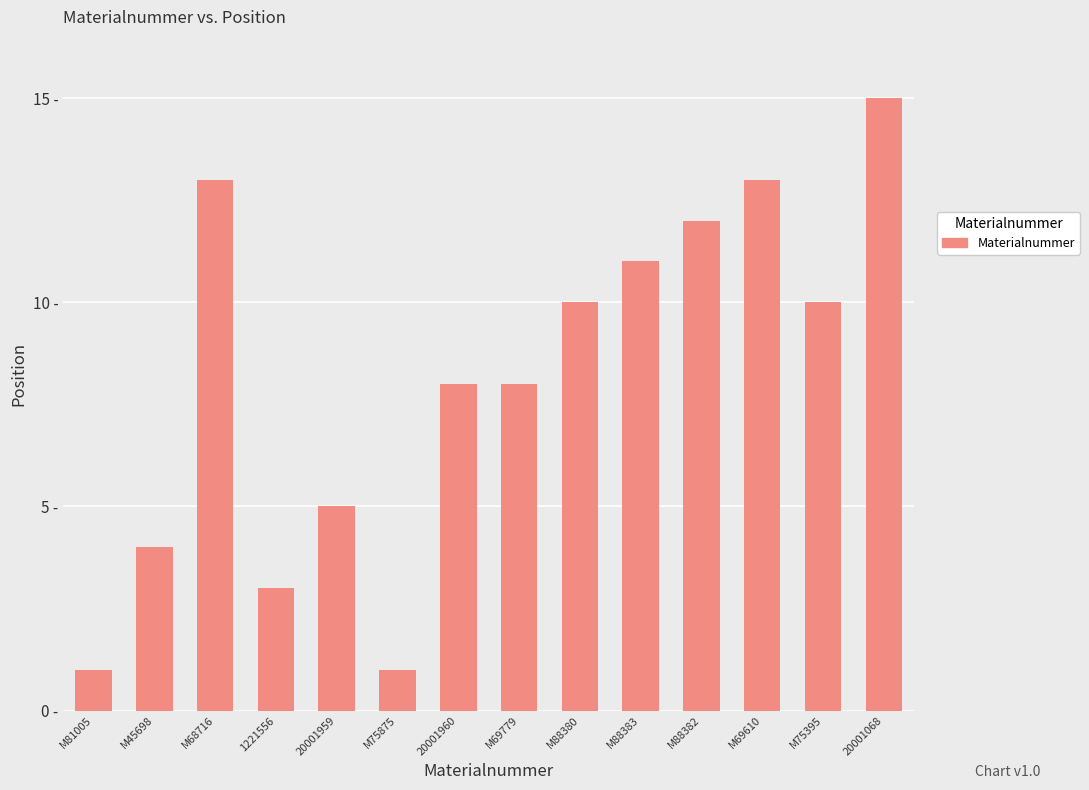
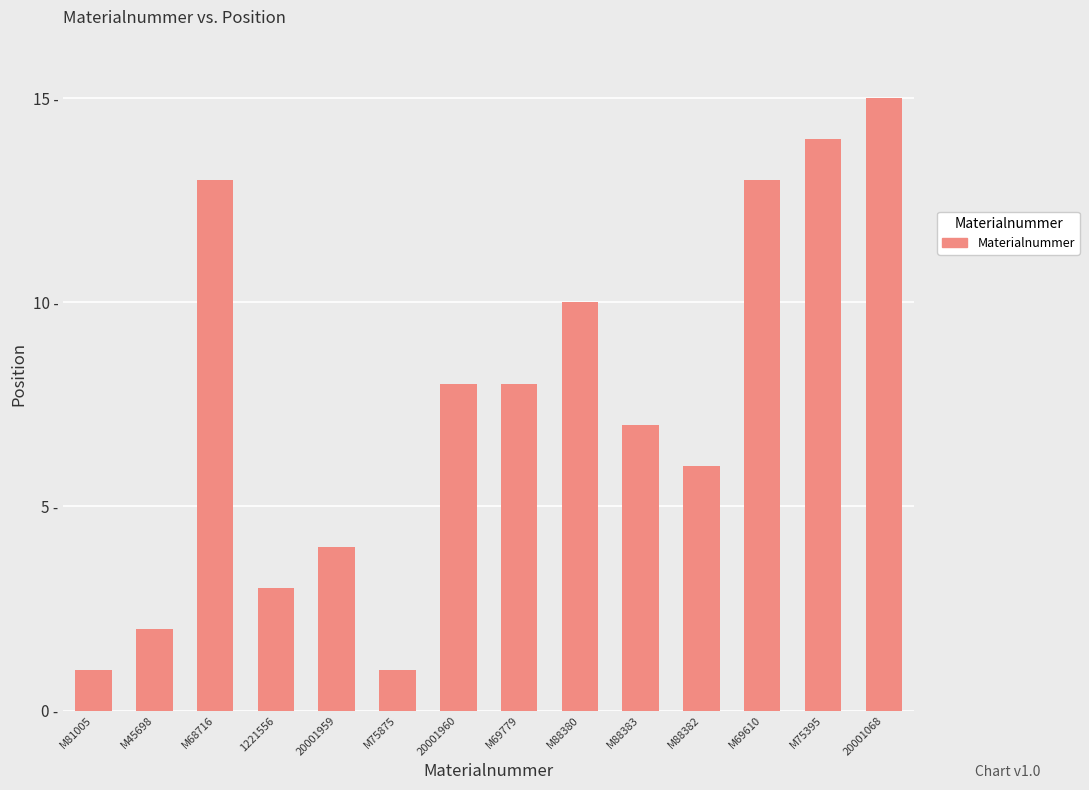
M45698: 4 - -> 2 -
20001959: 5 - -> 4 -
M88383: 11 - -> 7 -
M88382: 12 - -> 6 -
M75395: 10 - -> 14 -
